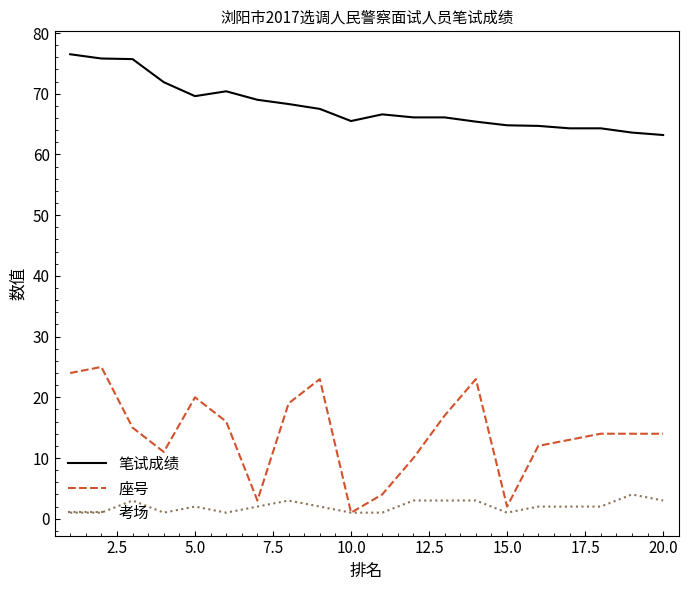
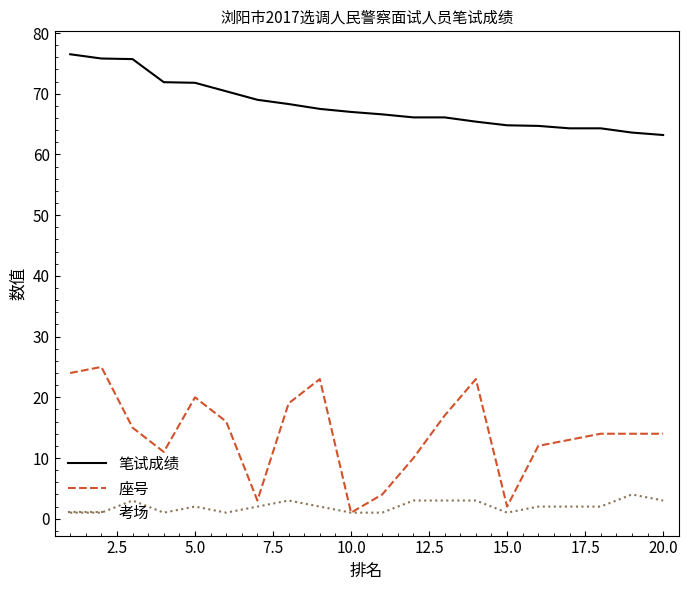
笔试成绩, 5.0: 70 -> 72
笔试成绩, 10.0: 66 -> 67
